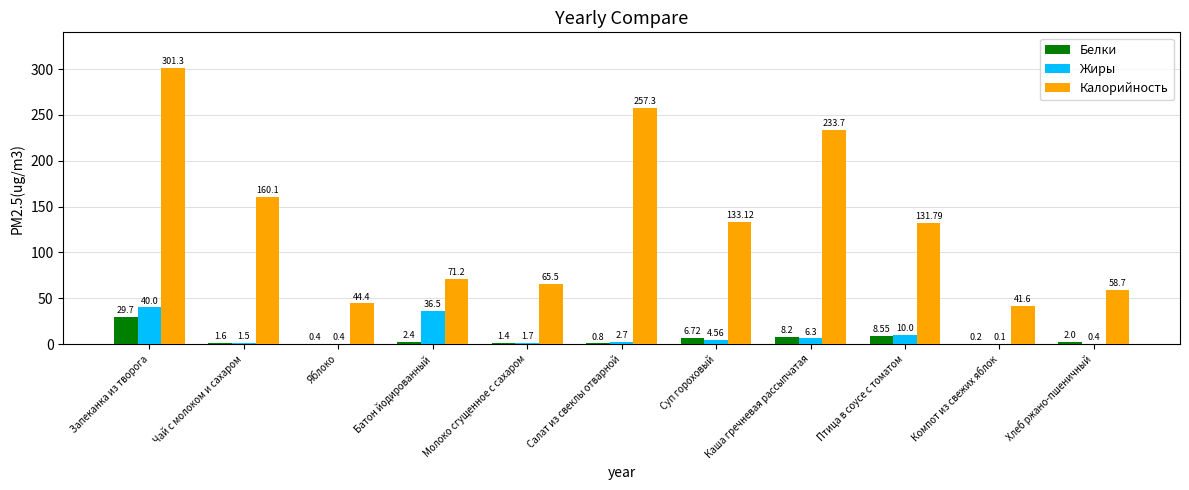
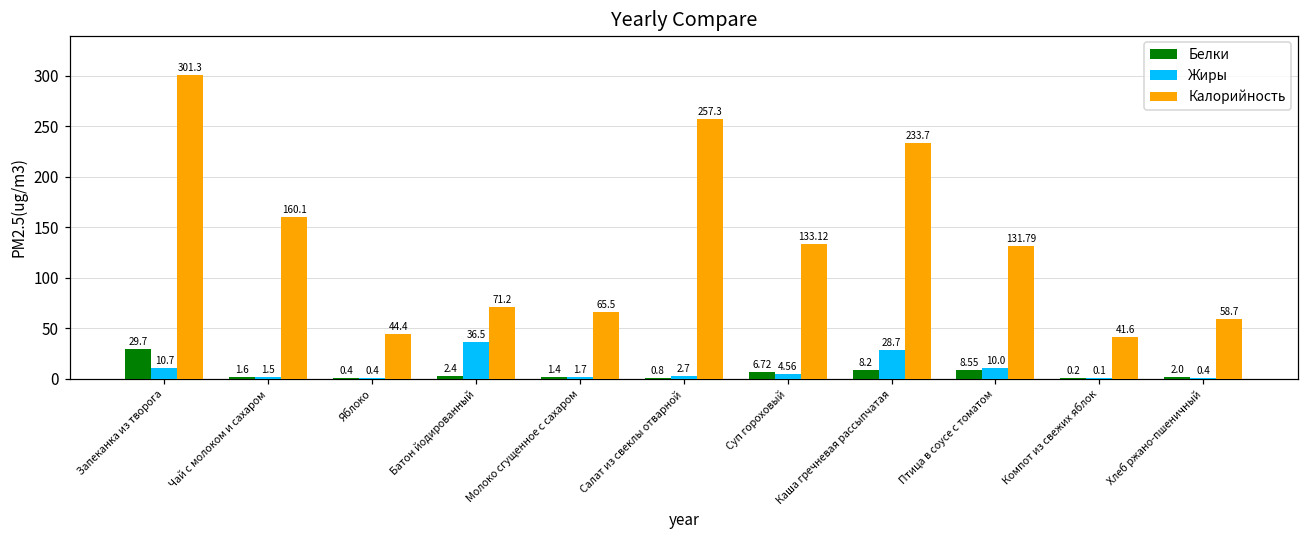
Жиры, Запеканка из творога: 40.0 -> 10.7
Жиры, Каша гречневая рассыпчатая: 6.3 -> 28.7
